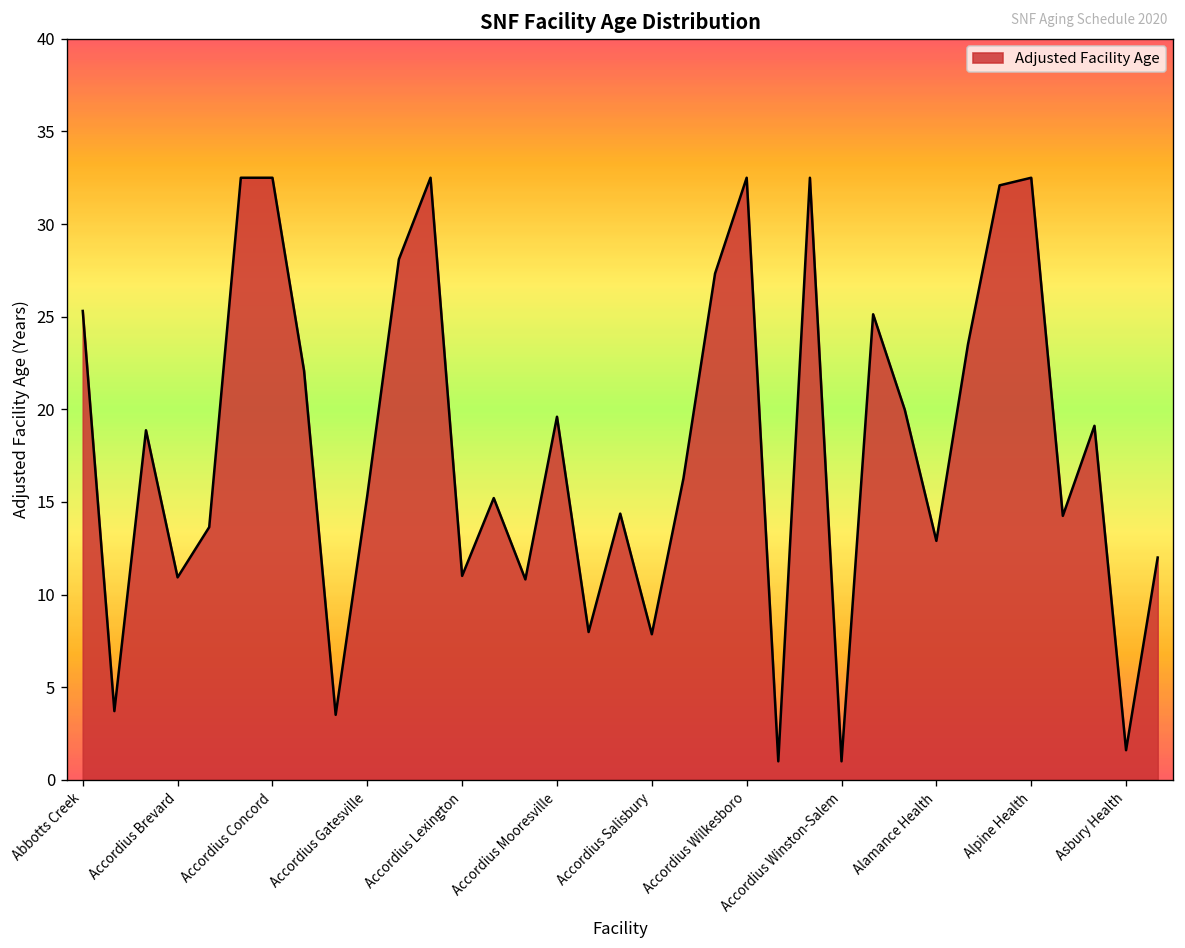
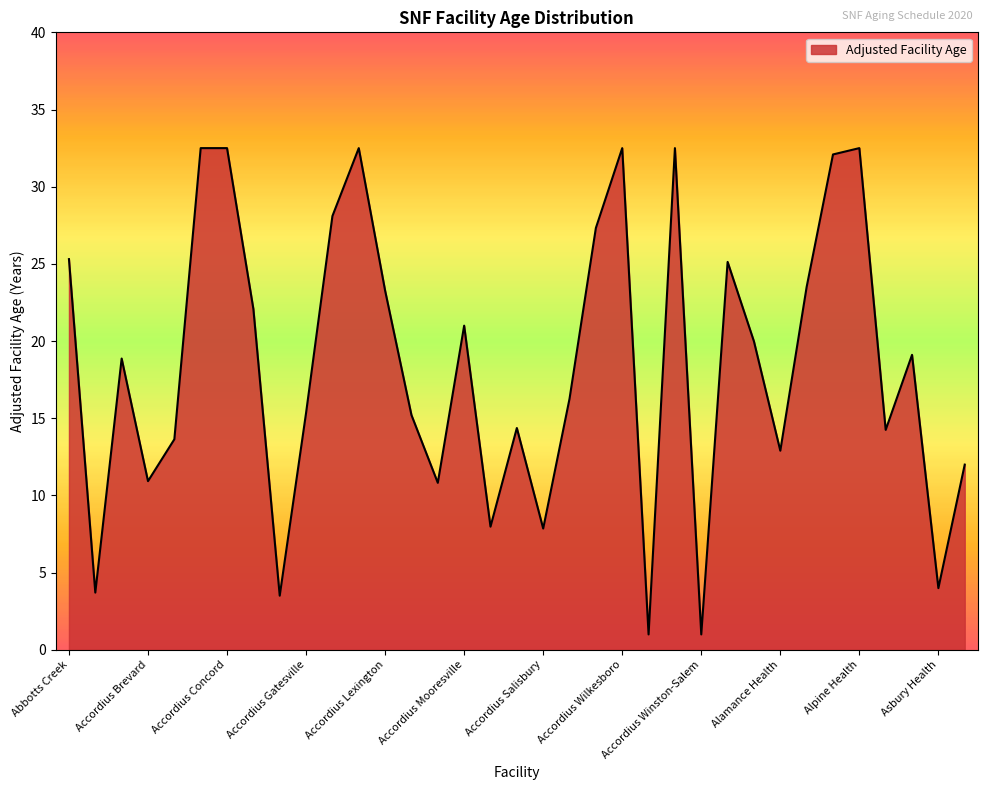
Accordius Lexington: 11.0 -> 23.3
Accordius Mooresville: 19.6 -> 21.0
Asbury Health: 1.6 -> 4.0
